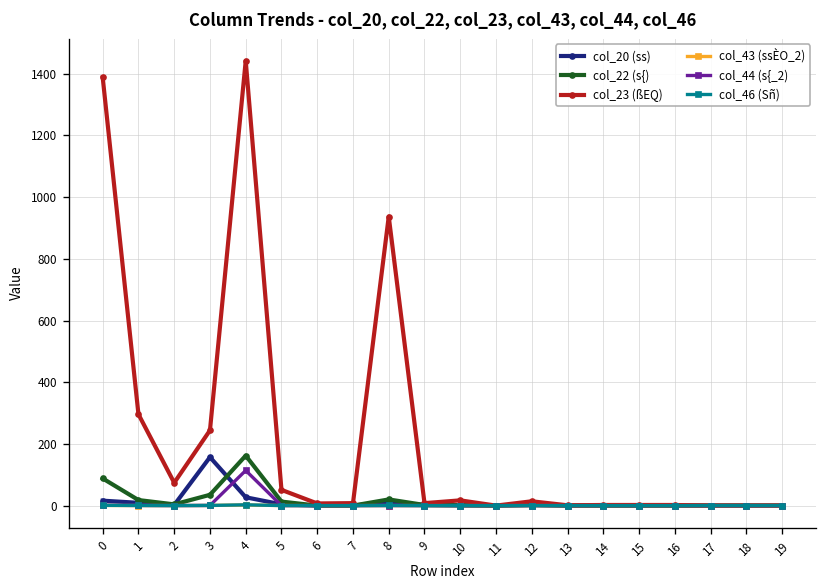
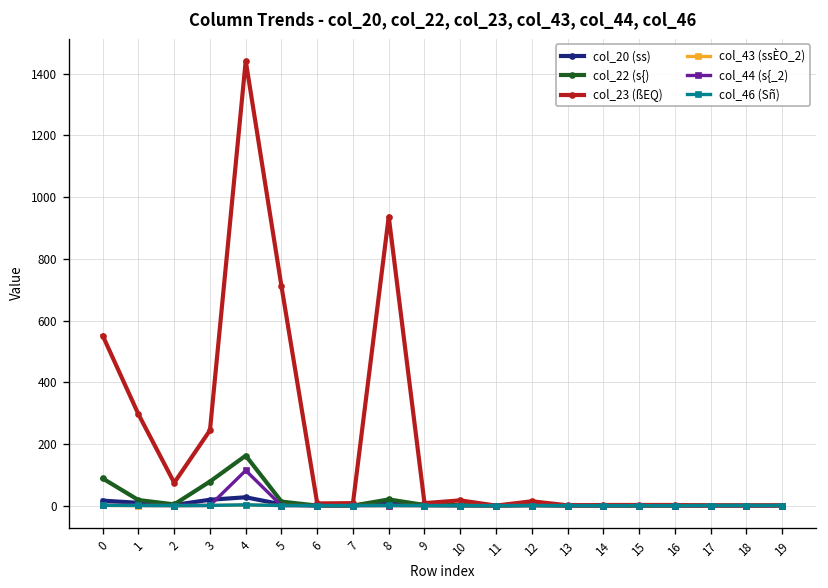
col_23 (ßEQ), 0: 1390 -> 550
col_20 (ss), 3: 160 -> 20
col_22 (s{), 3: 40 -> 80
col_23 (ßEQ), 5: 50 -> 710
